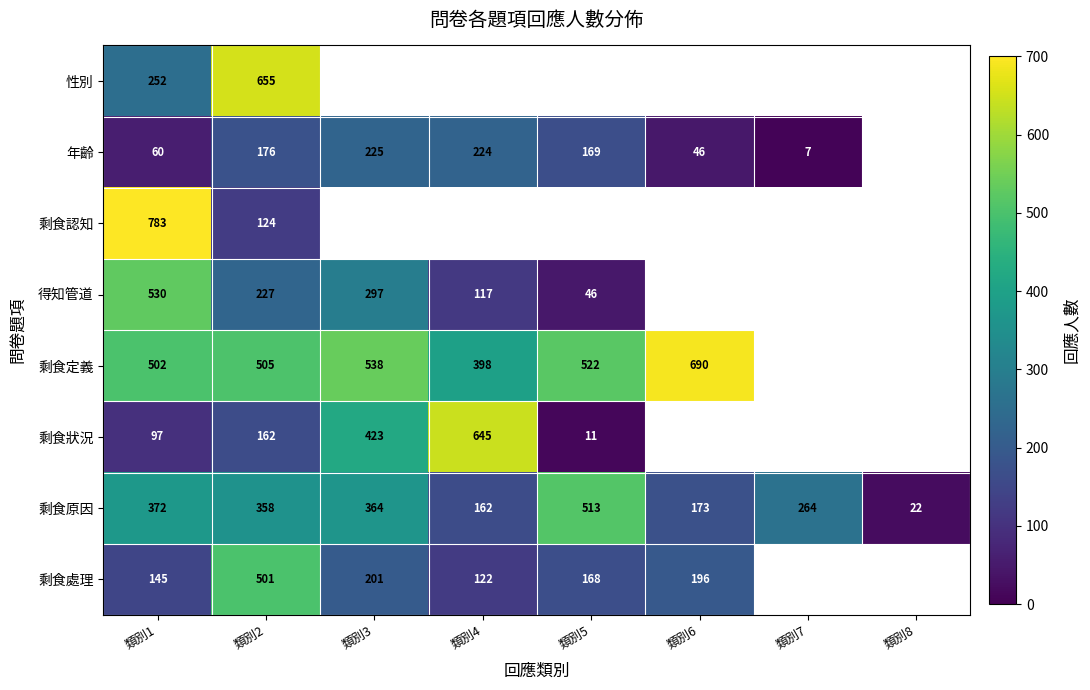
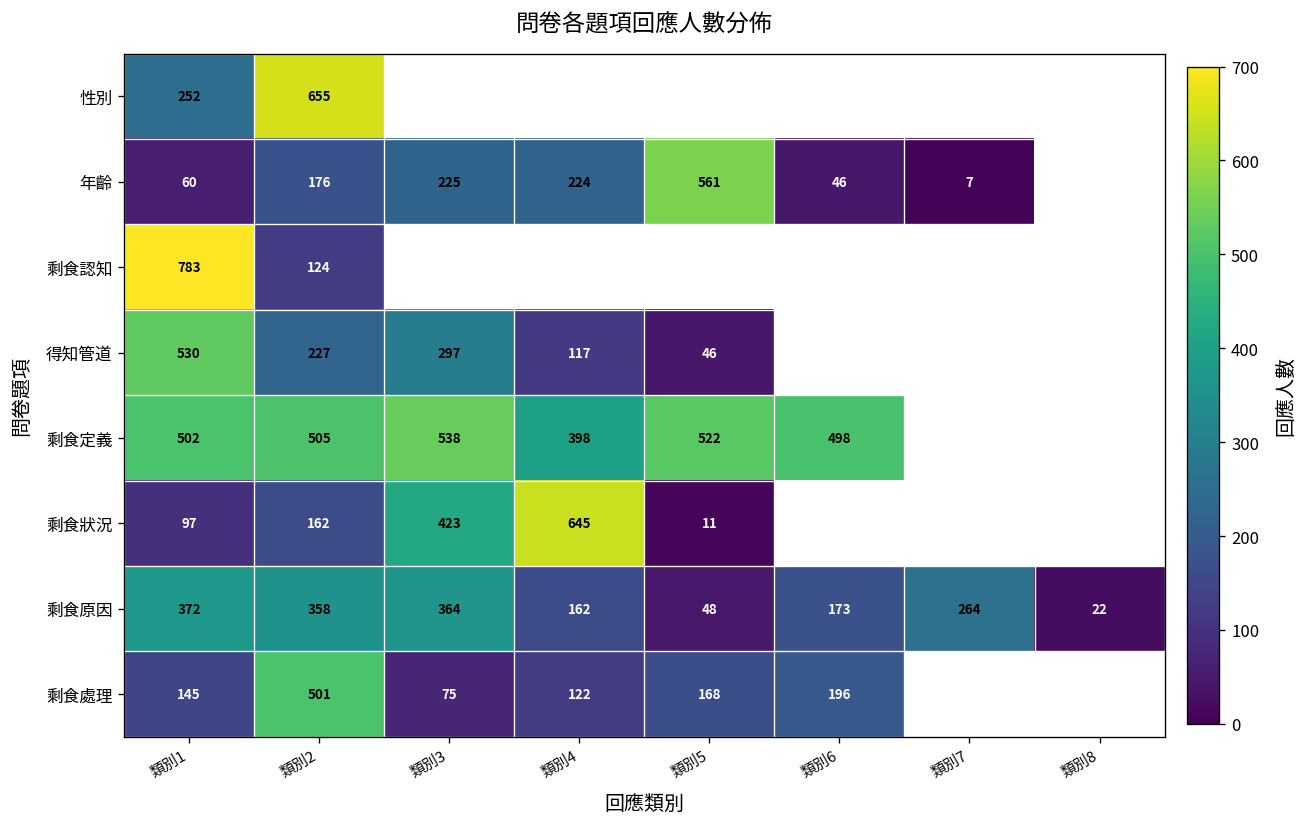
年齡, 類別5: 169 -> 561
剩食定義, 類別6: 690 -> 498
剩食原因, 類別5: 513 -> 48
剩食處理, 類別3: 201 -> 75
